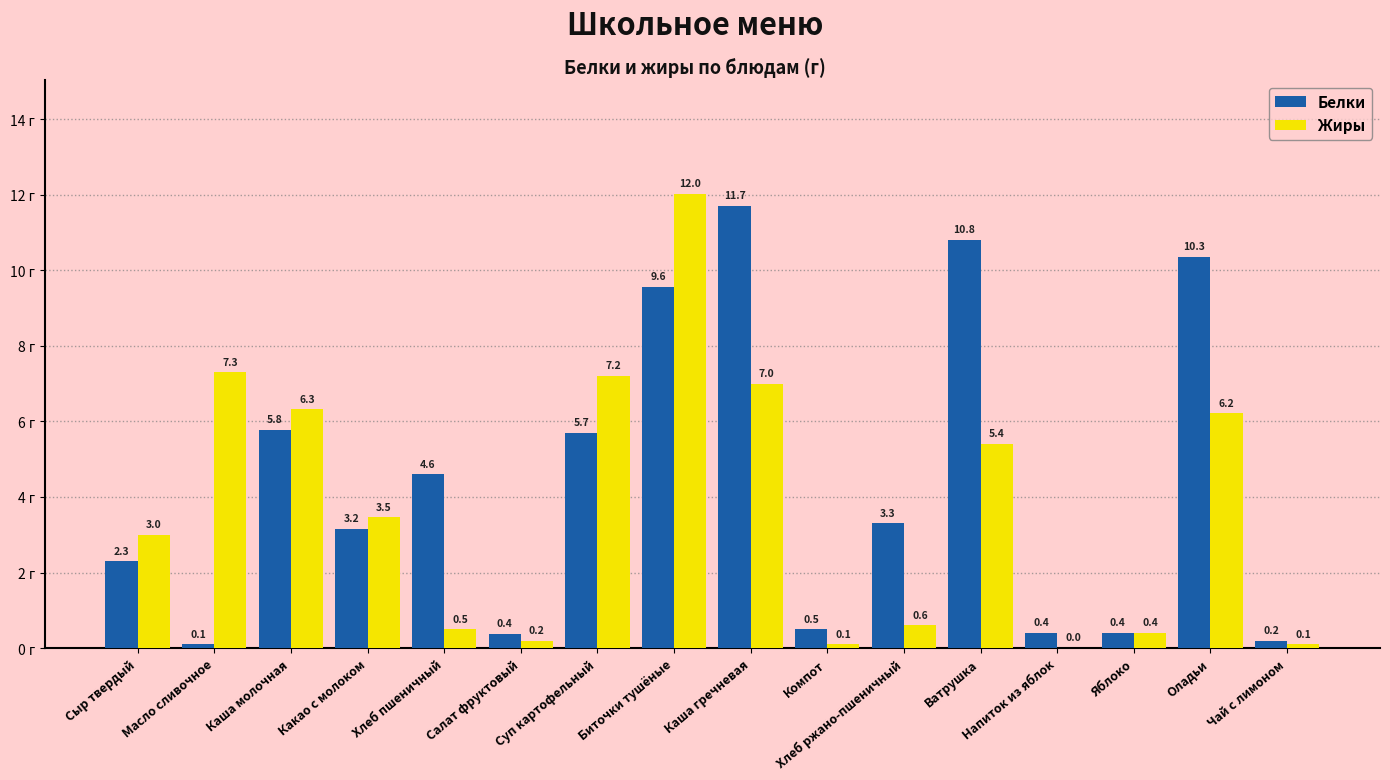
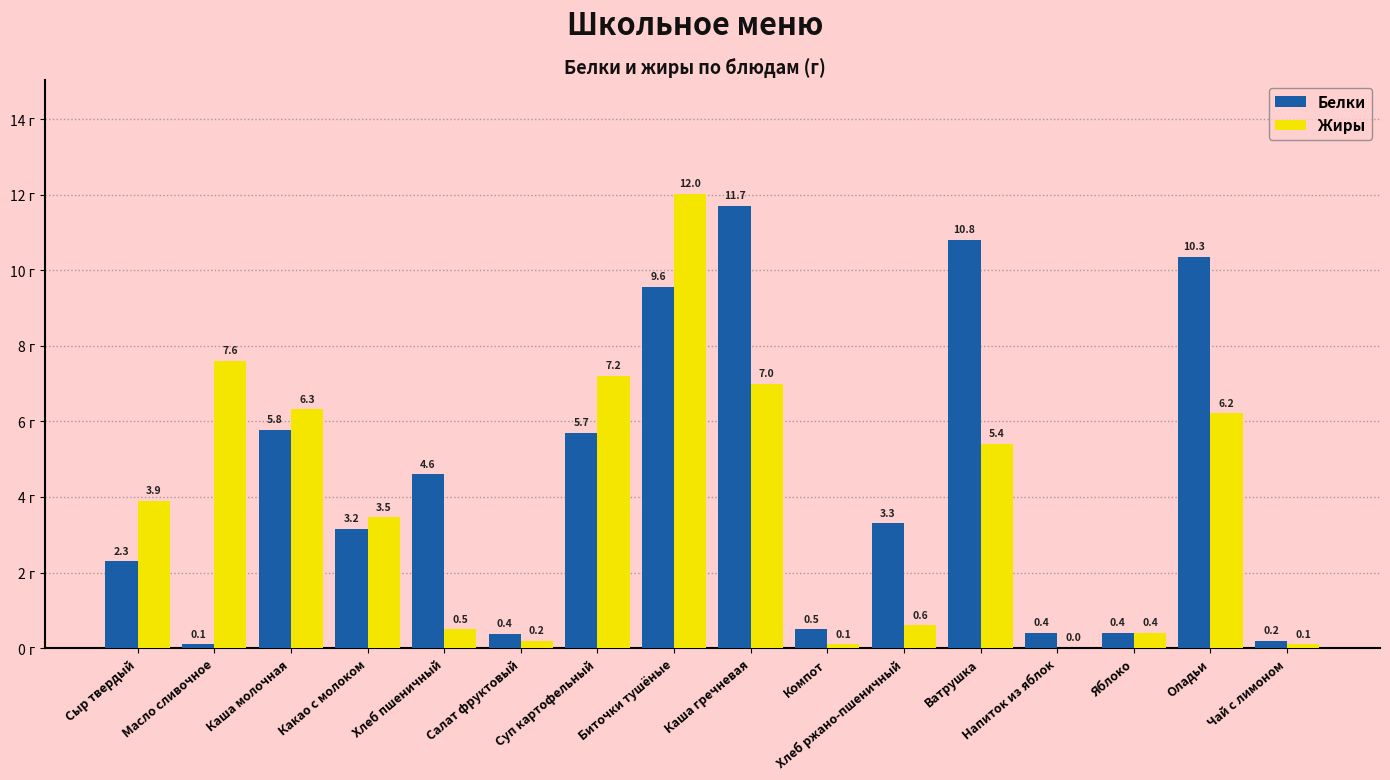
Жиры, Сыр твердый: 3.0 -> 3.9
Жиры, Масло сливочное: 7.3 -> 7.6
